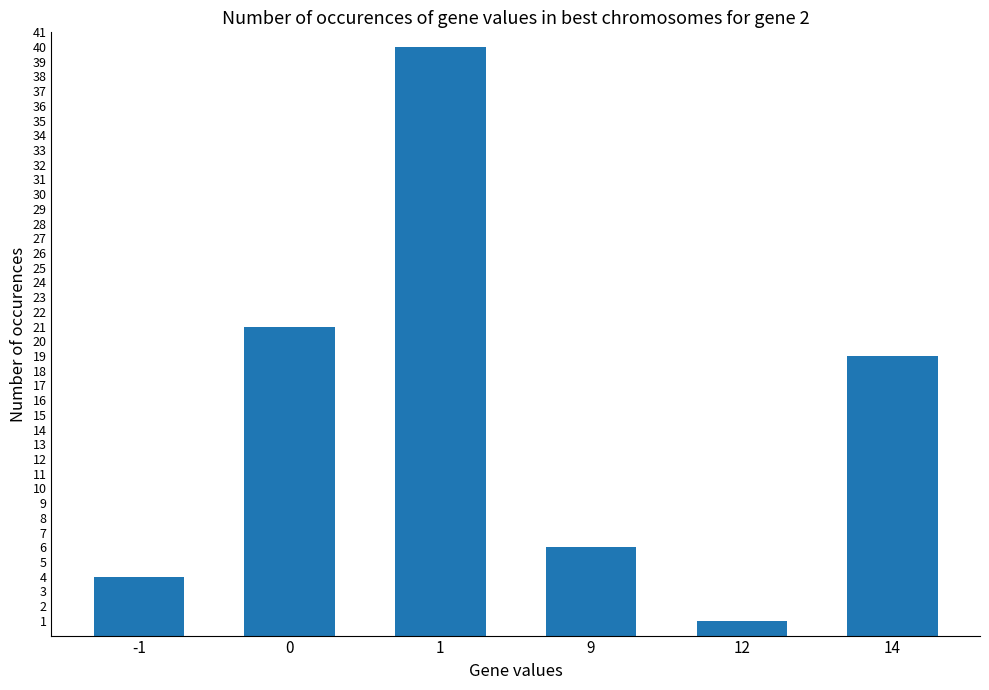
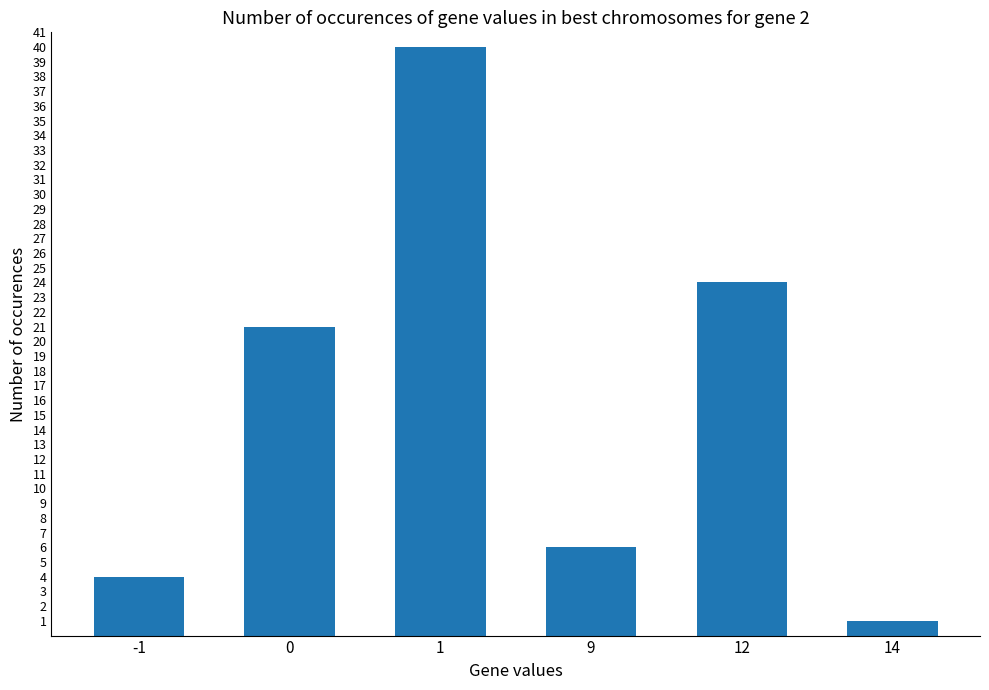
12: 1 -> 24
14: 19 -> 1
